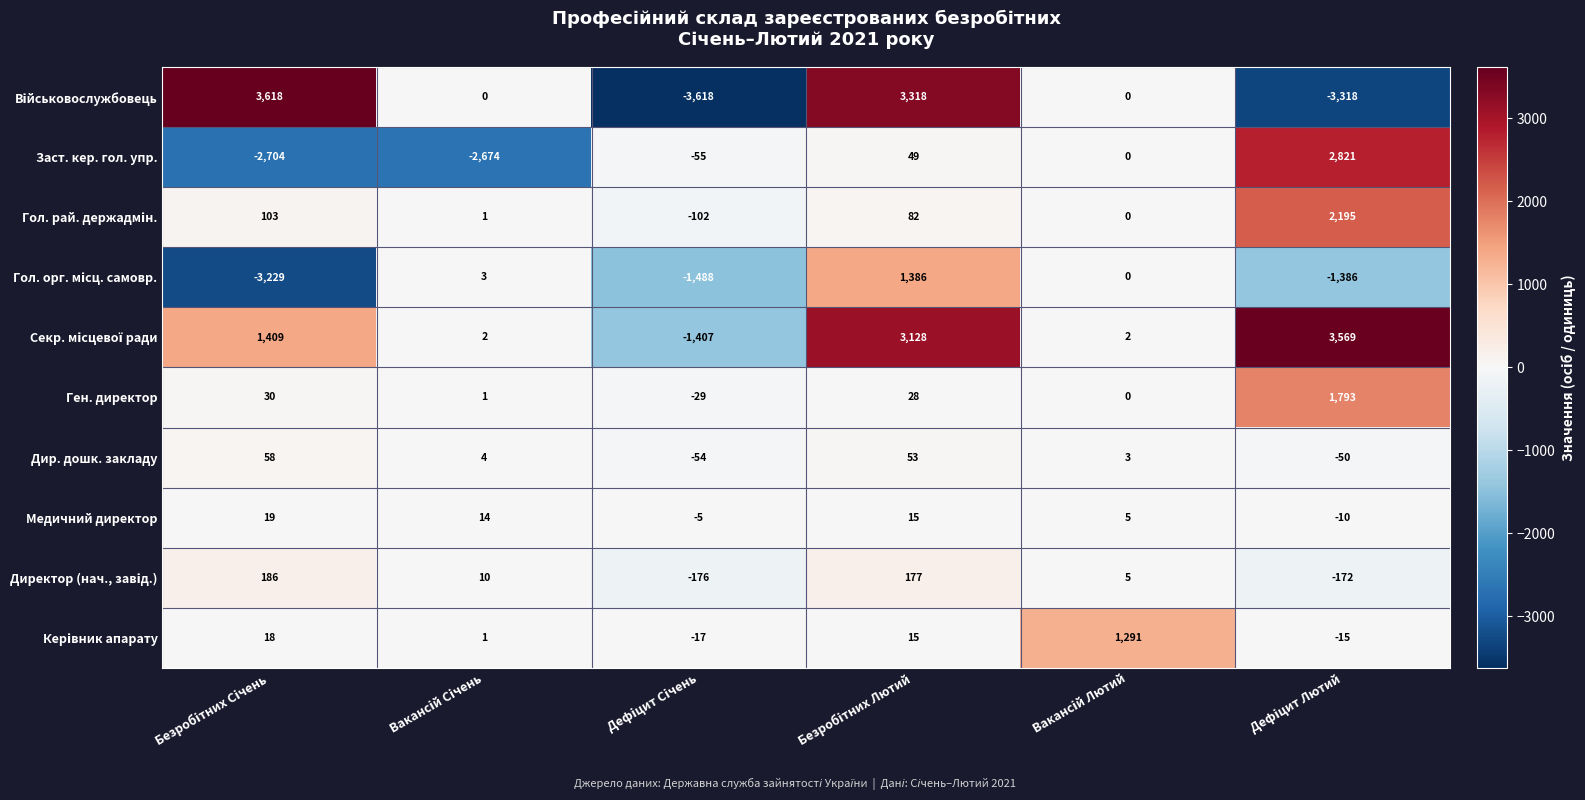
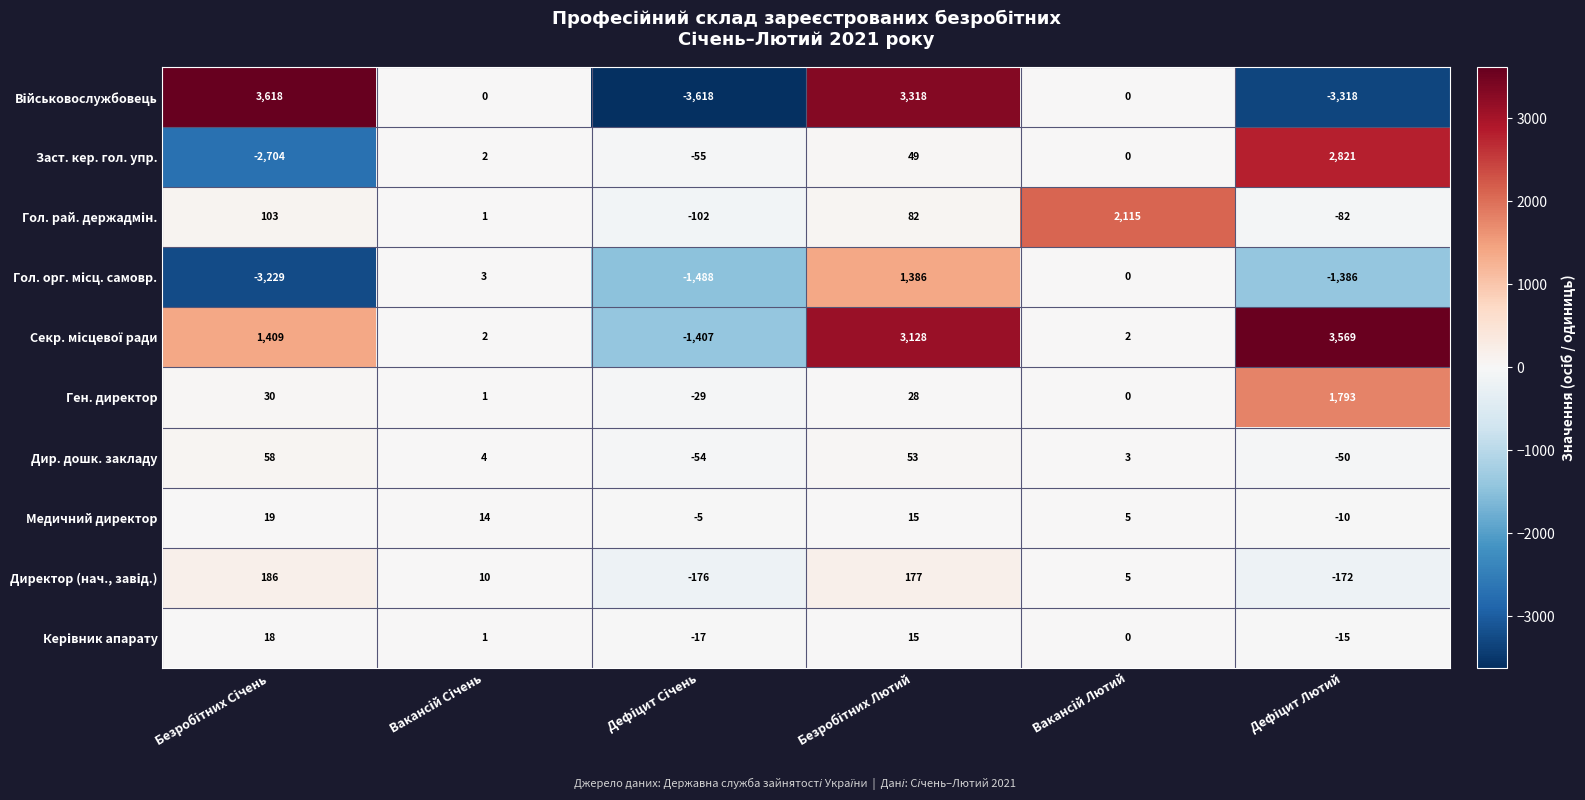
Заст. кер. гол. упр., Вакансій Січень: -2,674 -> 2
Гол. рай. держадмін., Вакансій Лютий: 0 -> 2,115
Гол. рай. держадмін., Дефіцит Лютий: 2,195 -> -82
Керівник апарату, Вакансій Лютий: 1,291 -> 0
